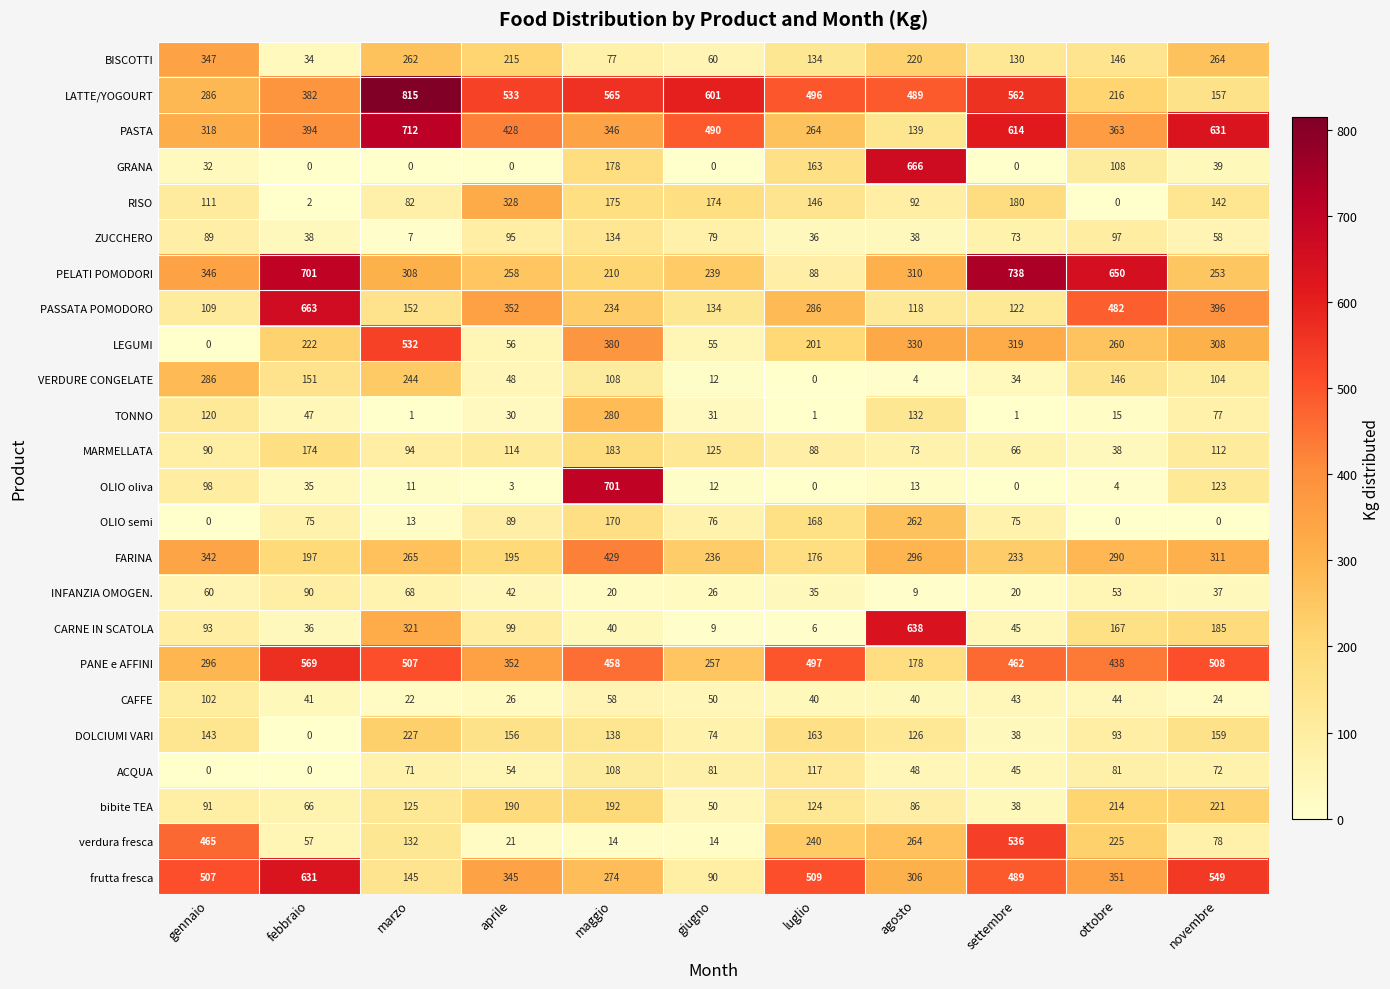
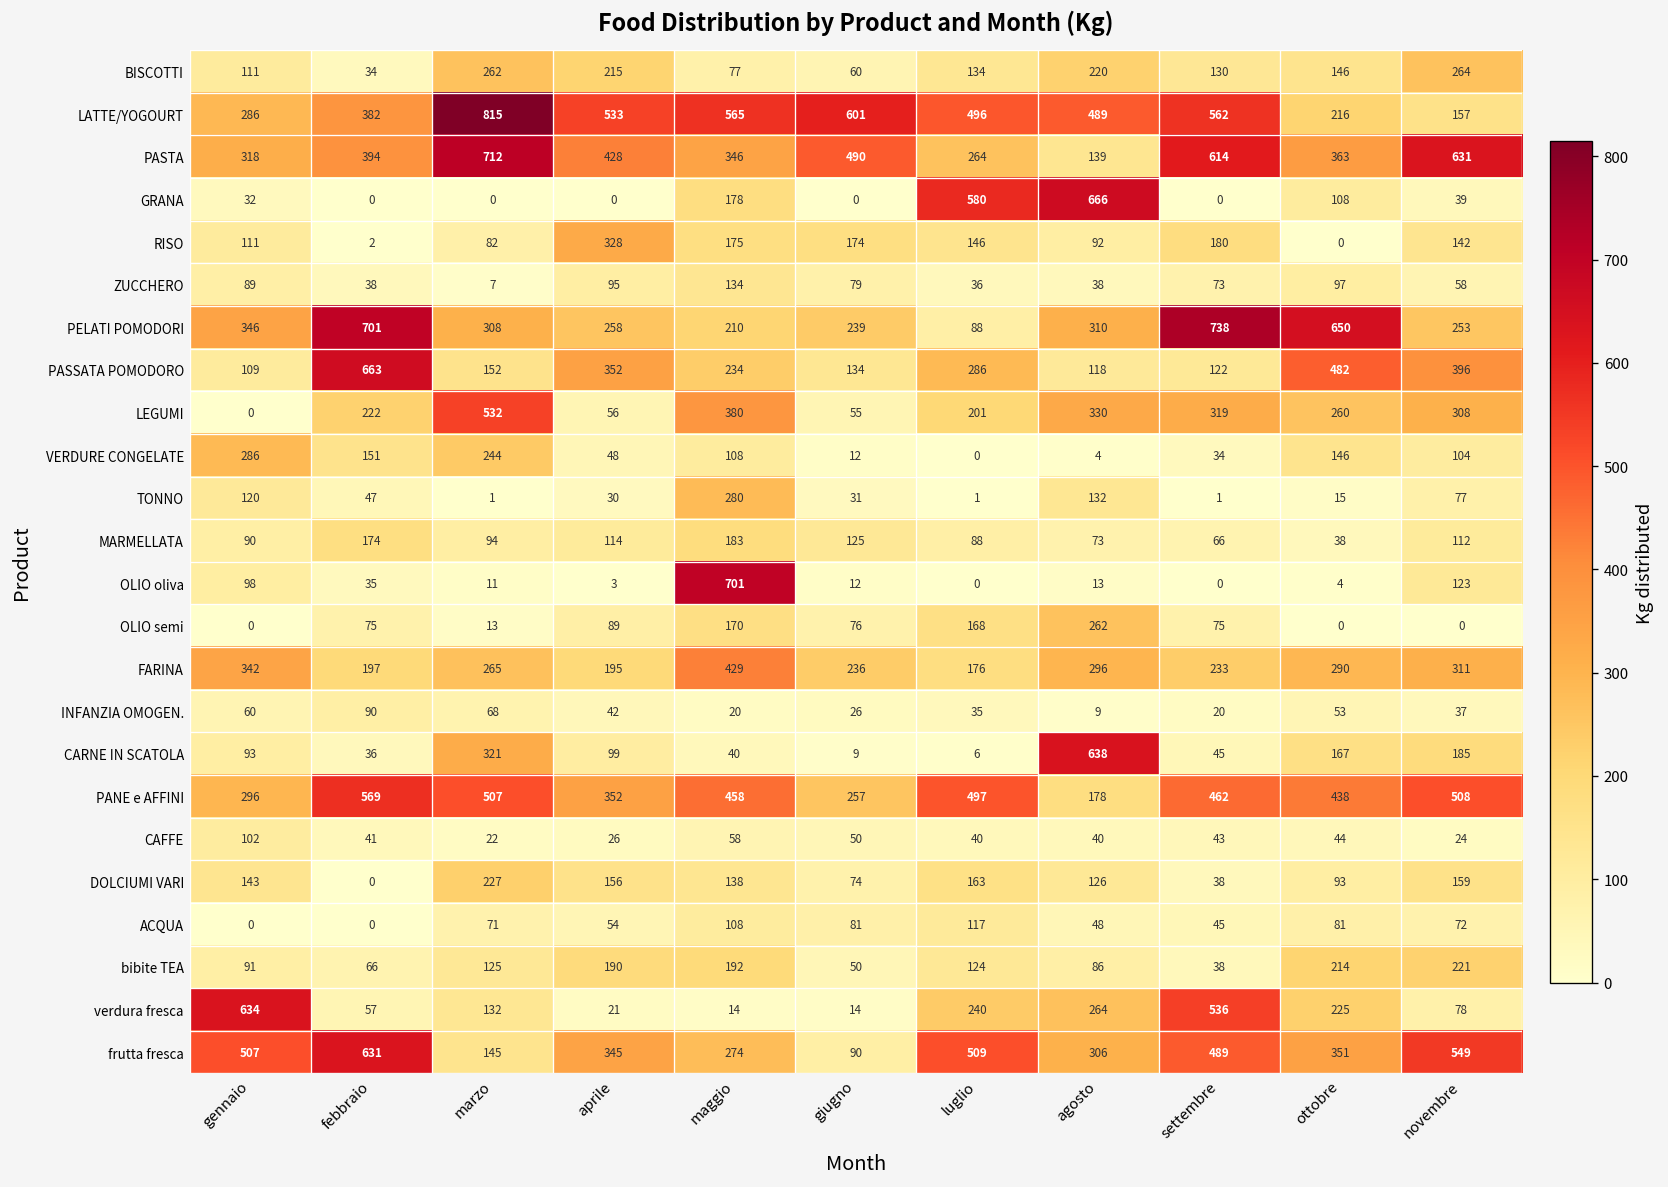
BISCOTTI, gennaio: 347 -> 111
GRANA, luglio: 163 -> 580
verdura fresca, gennaio: 465 -> 634
